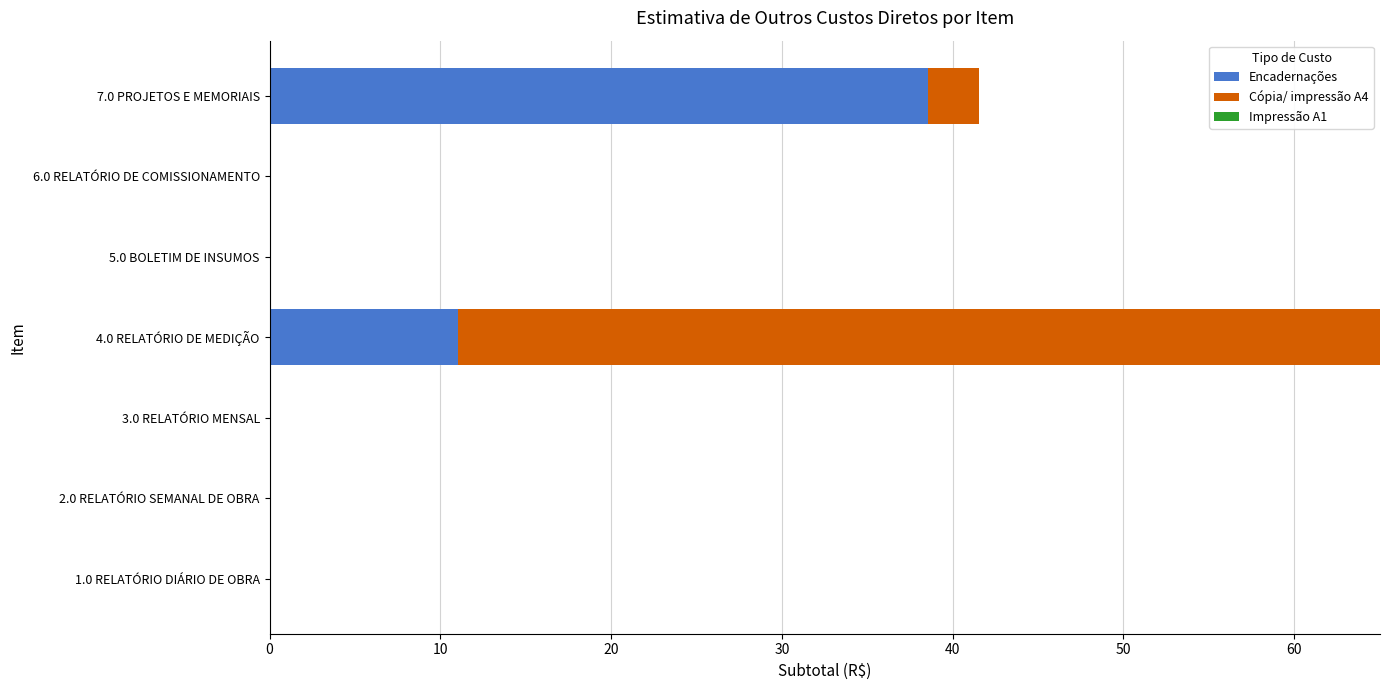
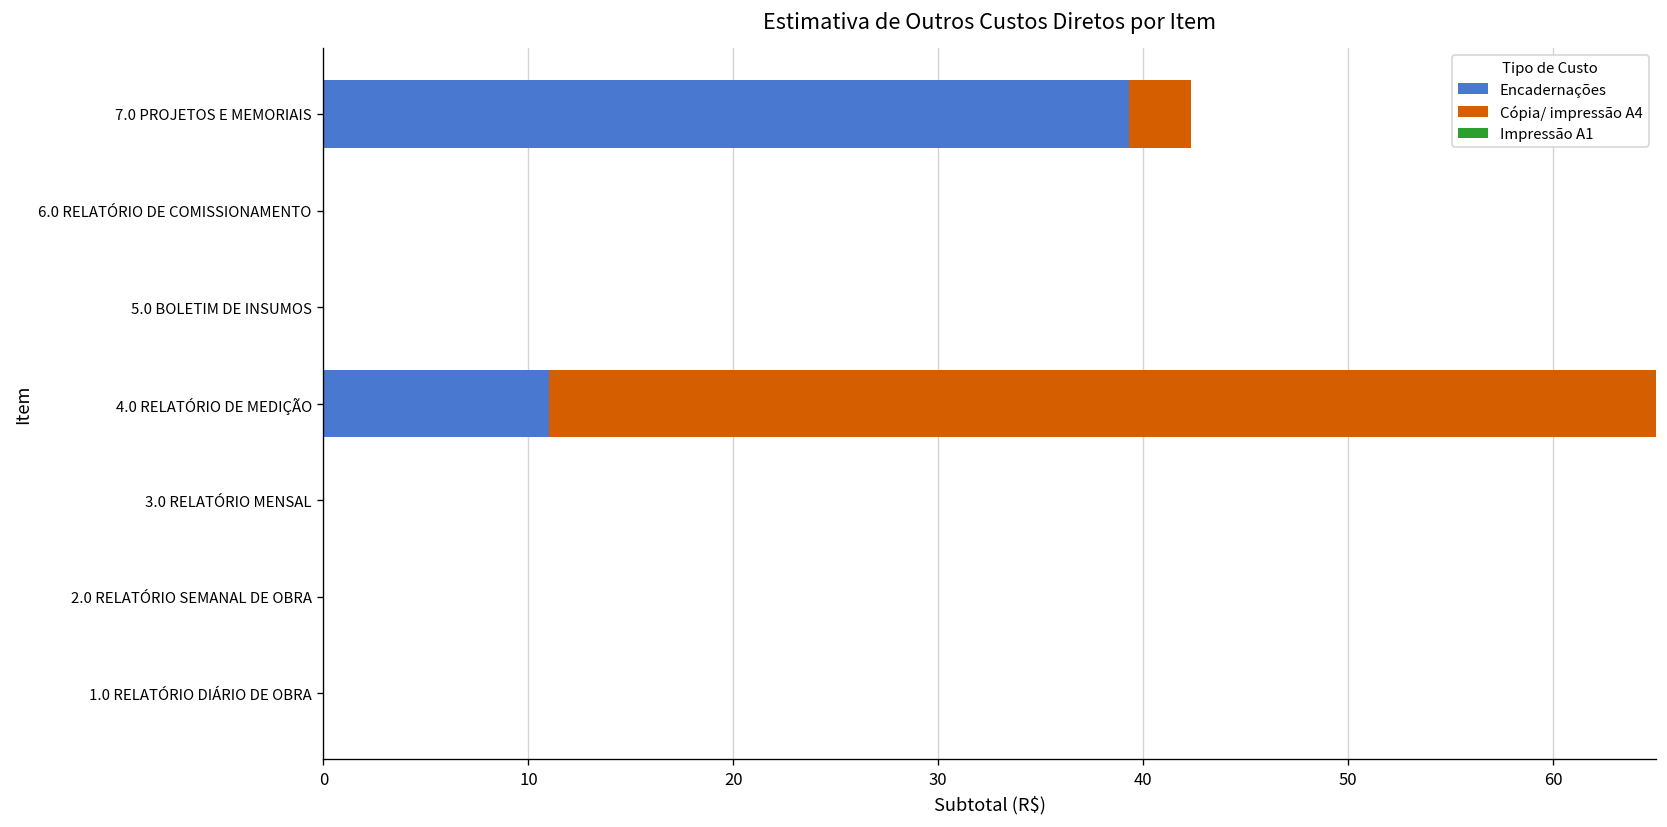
Encadernações, 7.0 PROJETOS E MEMORIAIS: 38.6 -> 39.3
